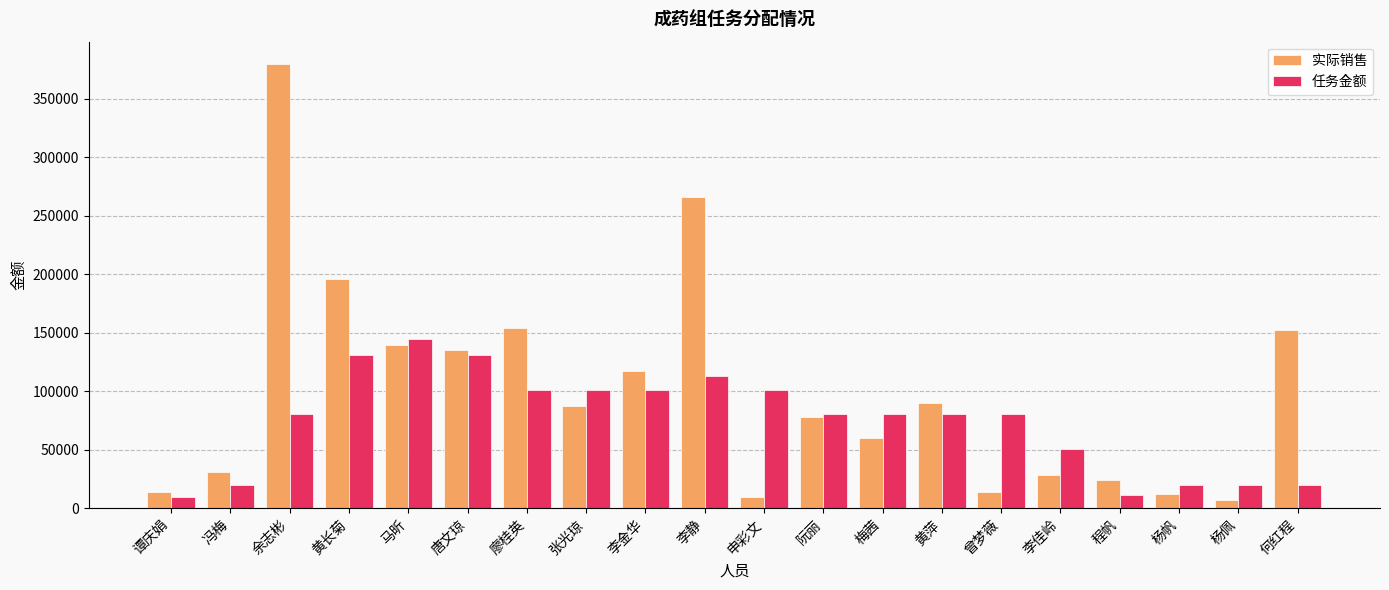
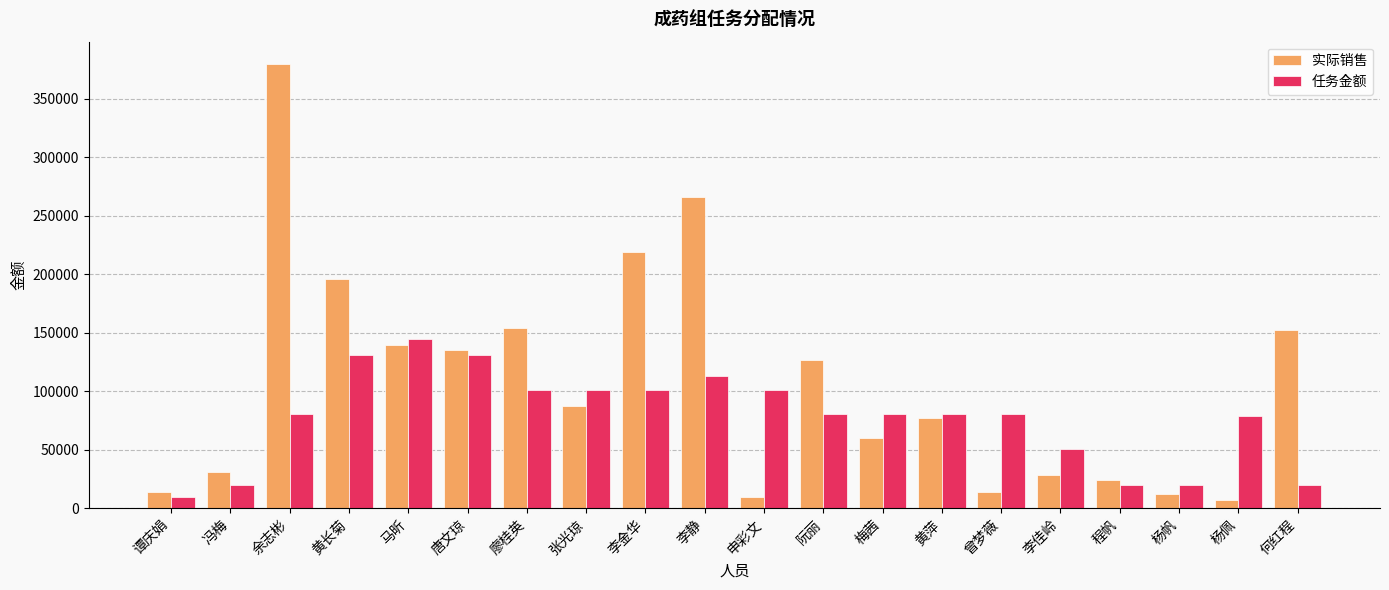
实际销售, 李金华: 118000 -> 219000
实际销售, 阮丽: 78000 -> 126000
实际销售, 黄萍: 90000 -> 77000
任务金额, 程帆: 11000 -> 20000
任务金额, 杨佩: 20000 -> 79000
